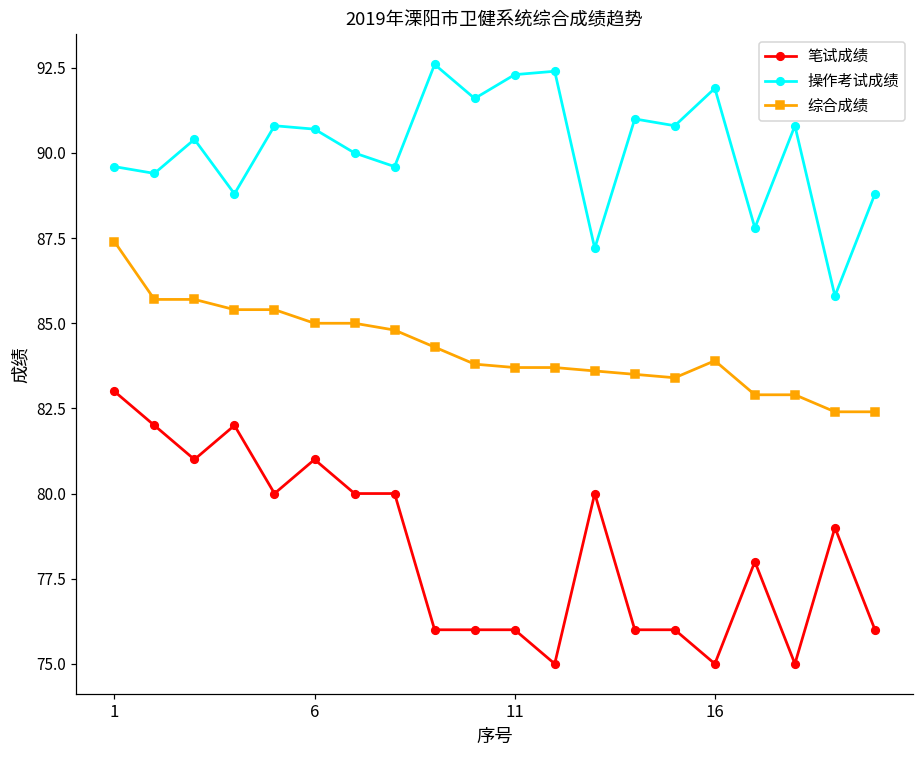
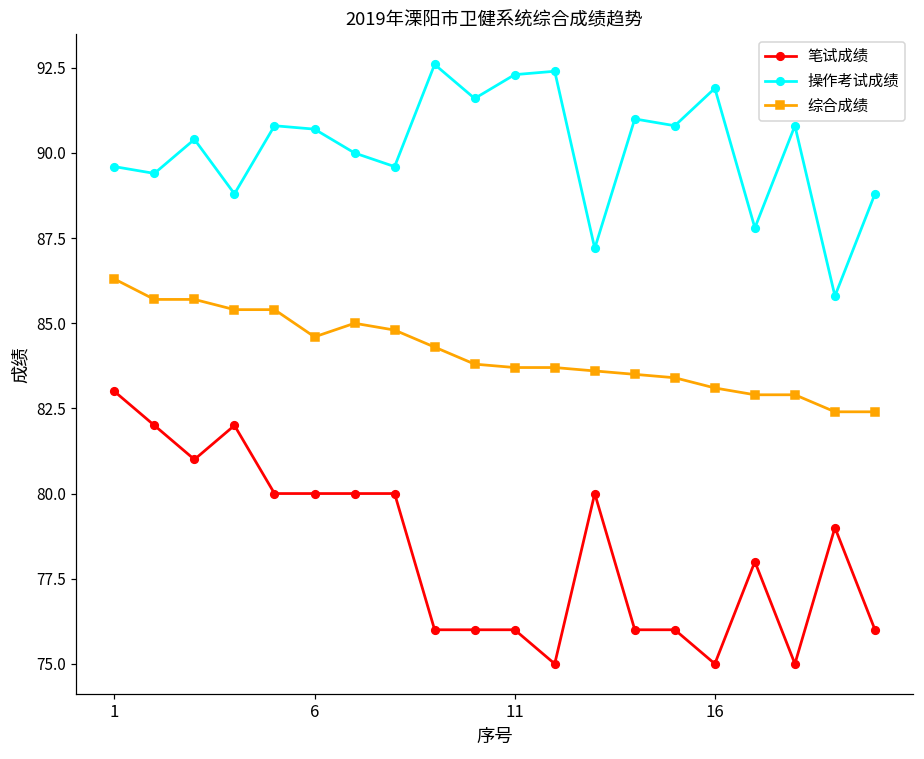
综合成绩, 1: 87.4 -> 86.3
笔试成绩, 6: 81 -> 80
综合成绩, 6: 85.0 -> 84.6
综合成绩, 16: 83.9 -> 83.1
